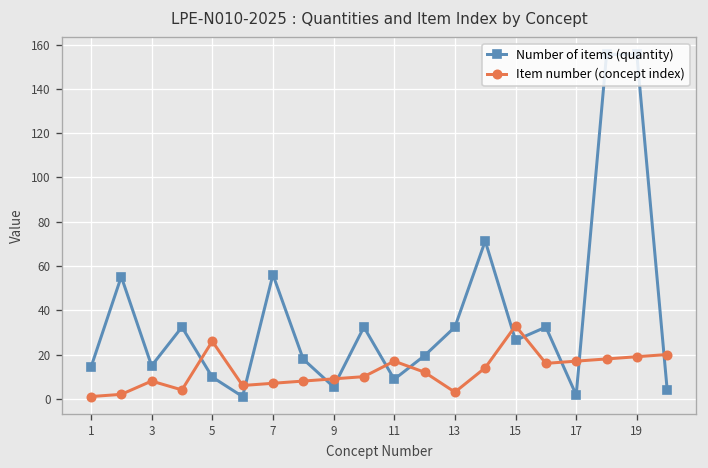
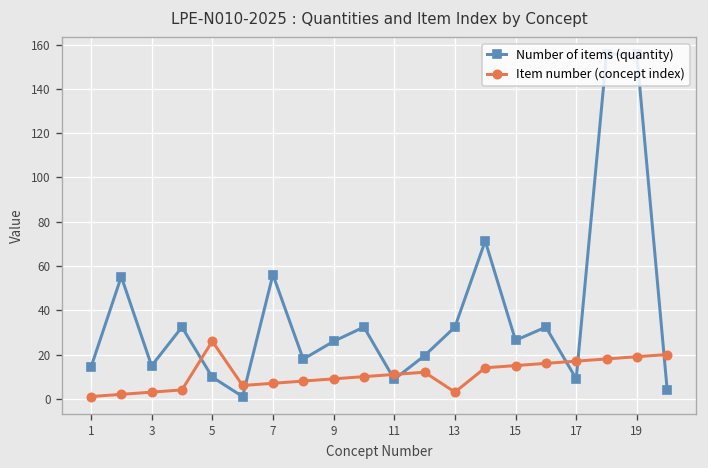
Item number (concept index), 3: 8 -> 3
Number of items (quantity), 9: 5 -> 26
Item number (concept index), 11: 17 -> 11
Item number (concept index), 15: 33 -> 15
Number of items (quantity), 17: 2 -> 9
